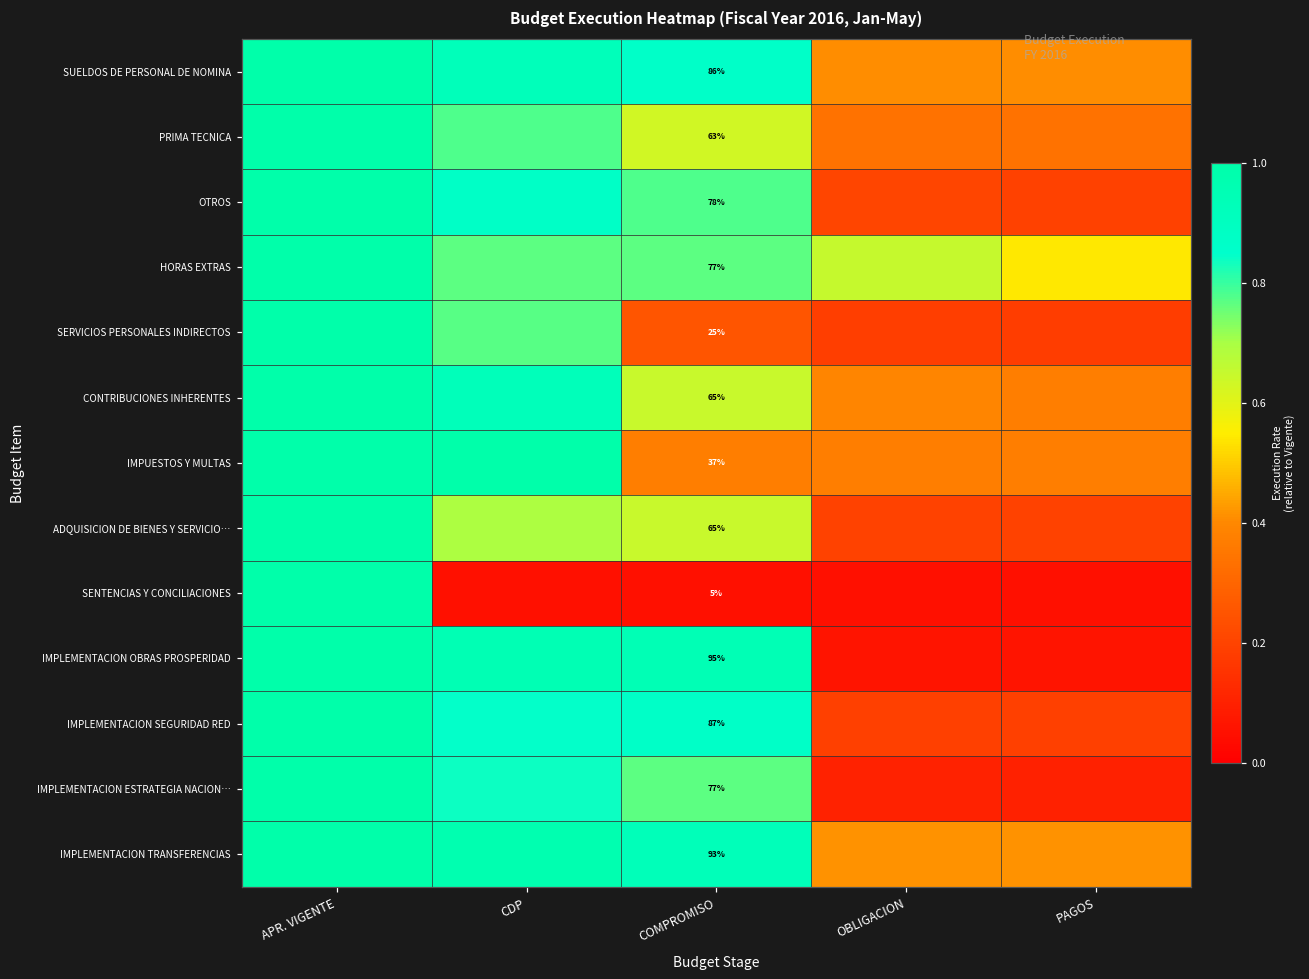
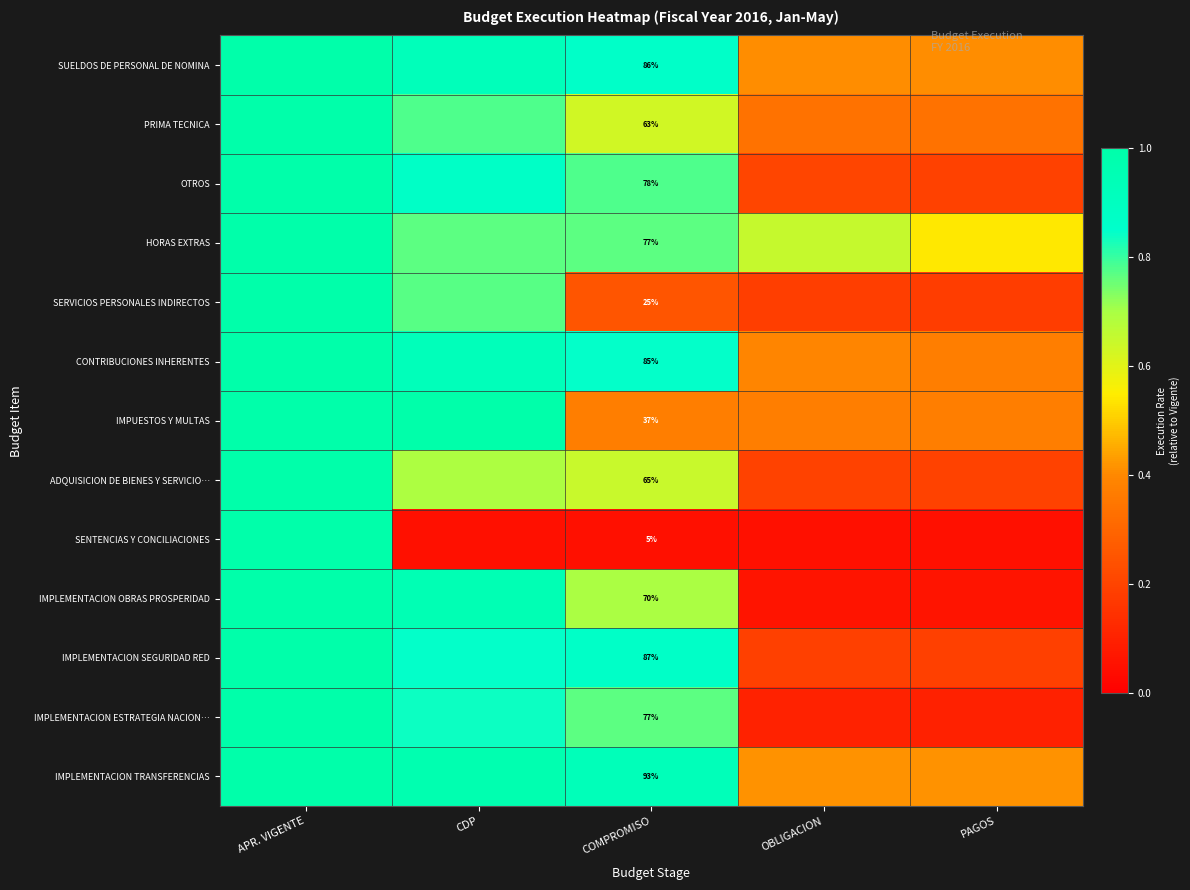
CONTRIBUCIONES INHERENTES, COMPROMISO: 65% -> 85%
IMPLEMENTACION OBRAS PROSPERIDAD, COMPROMISO: 95% -> 70%
